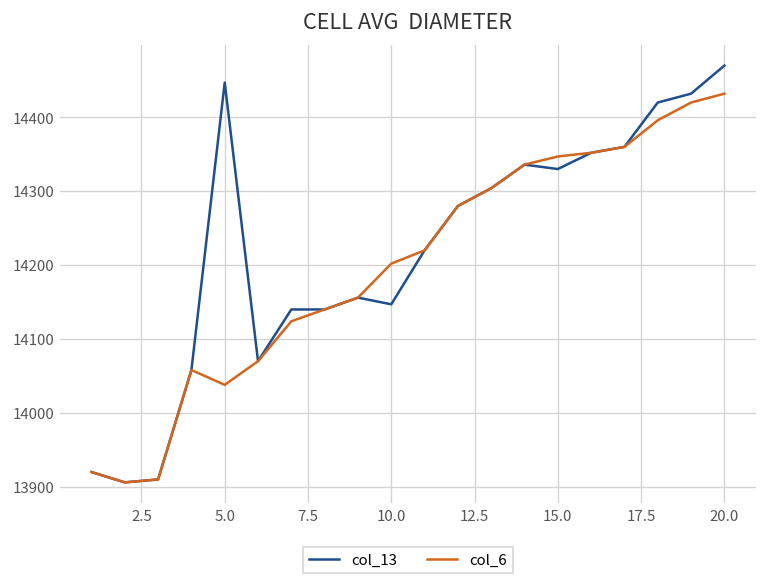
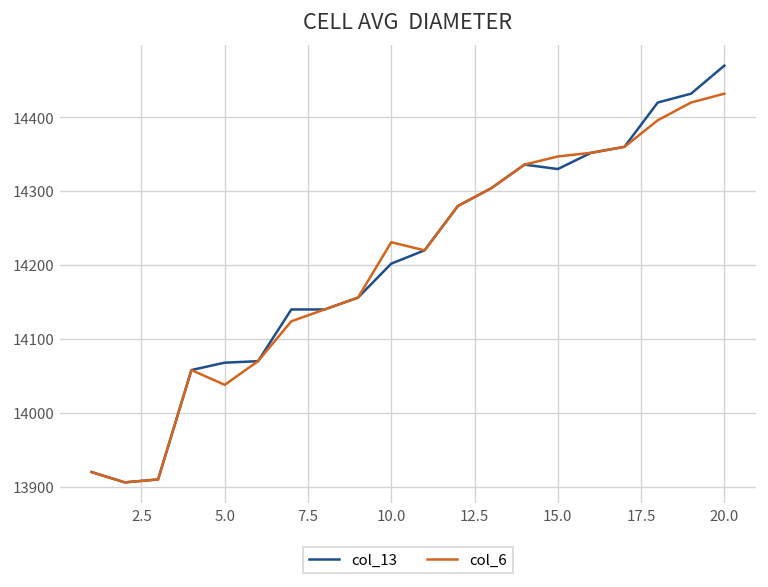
col_13, 5.0: 14450 -> 14070
col_13, 10.0: 14150 -> 14200
col_6, 10.0: 14200 -> 14230
